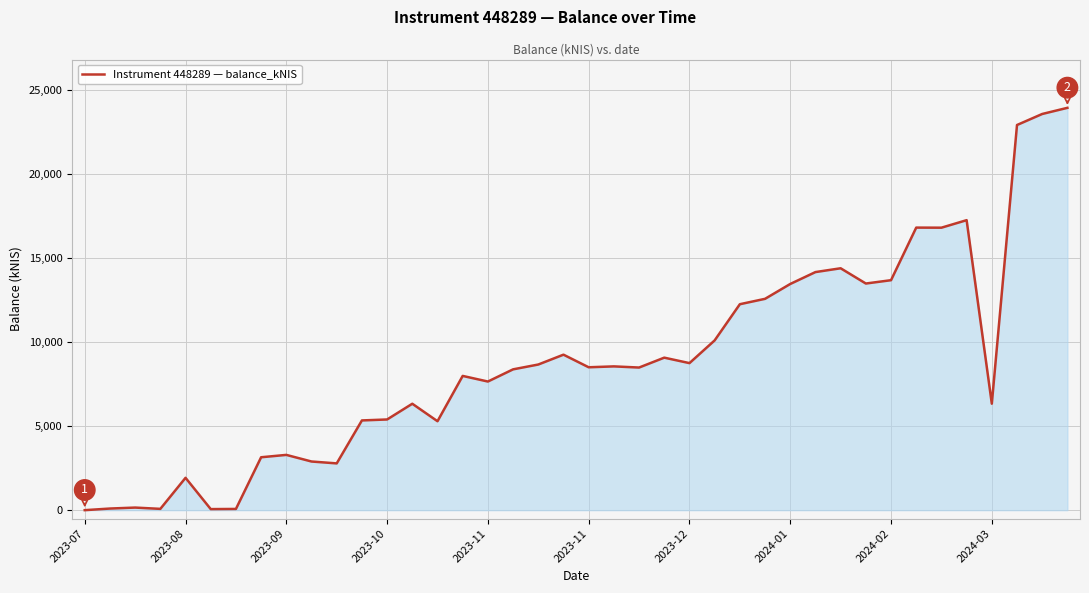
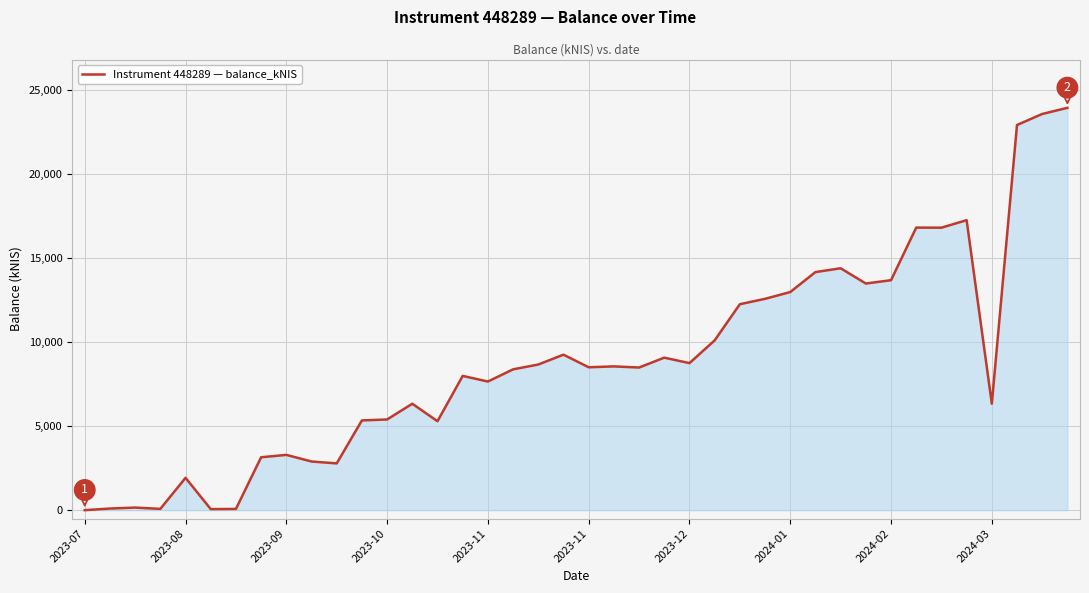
2024-01: 13,500 -> 13,000
